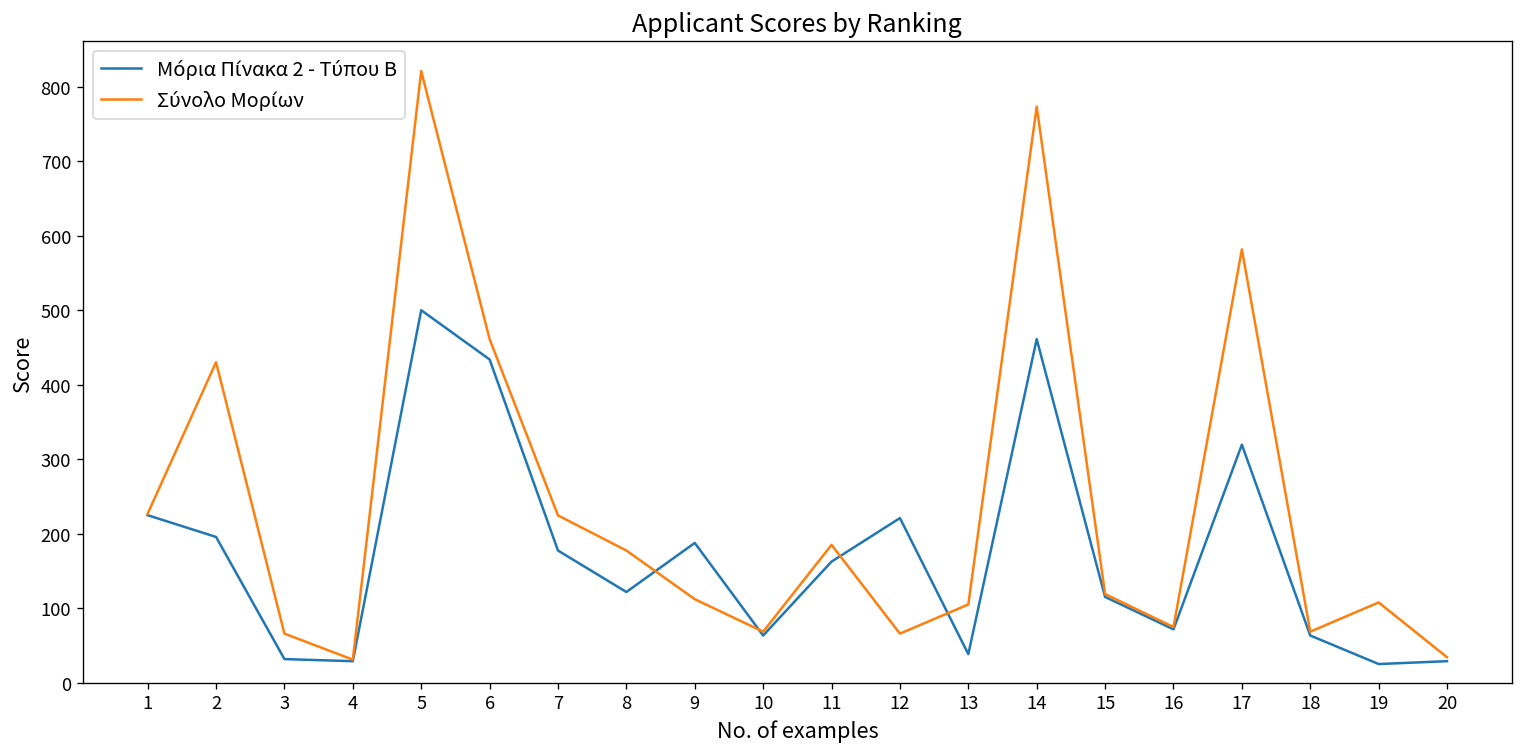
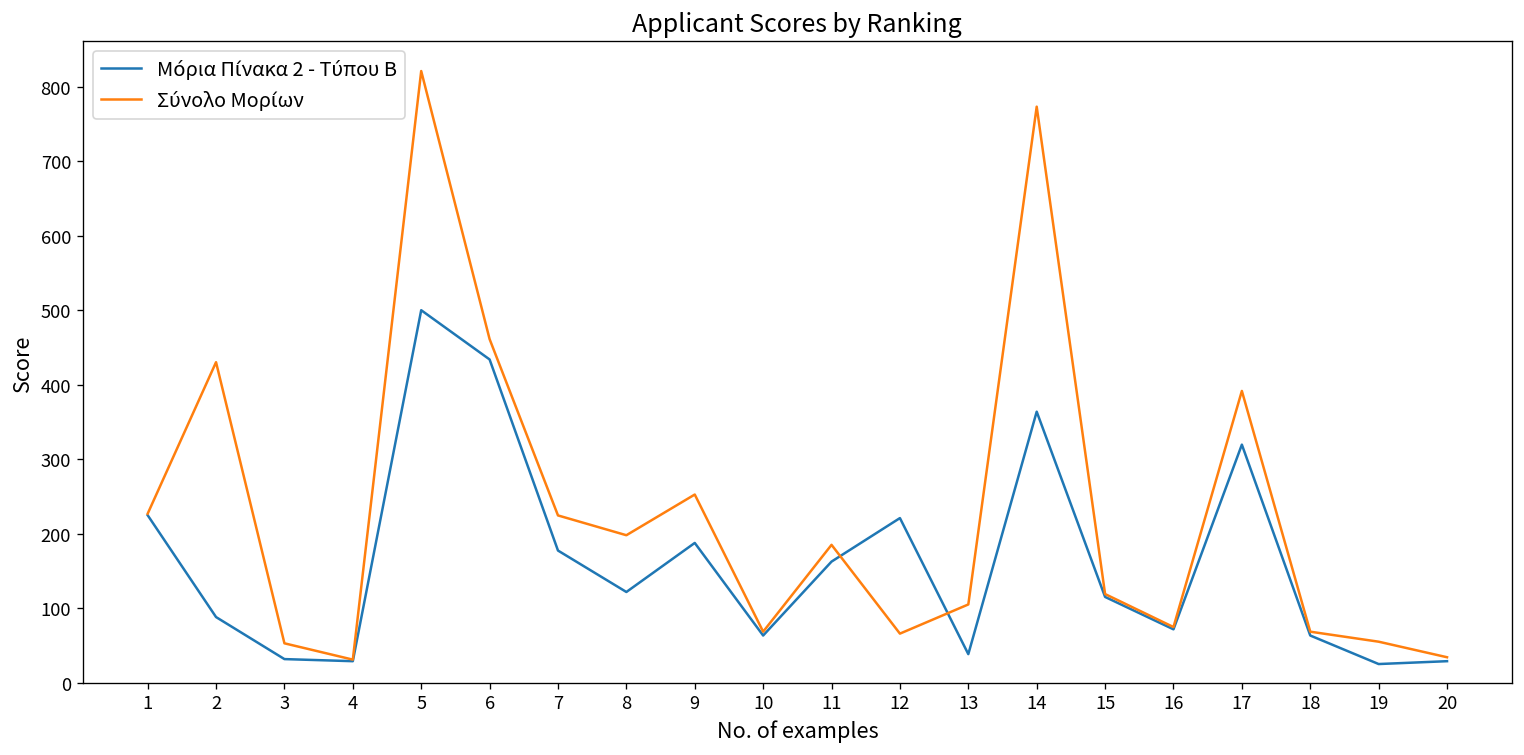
Μόρια Πίνακα 2 - Τύπου Β, 2: 200 -> 90
Σύνολο Μορίων, 3: 70 -> 50
Σύνολο Μορίων, 8: 180 -> 200
Σύνολο Μορίων, 9: 110 -> 250
Μόρια Πίνακα 2 - Τύπου Β, 14: 460 -> 360
Σύνολο Μορίων, 17: 580 -> 390
Σύνολο Μορίων, 19: 110 -> 60
